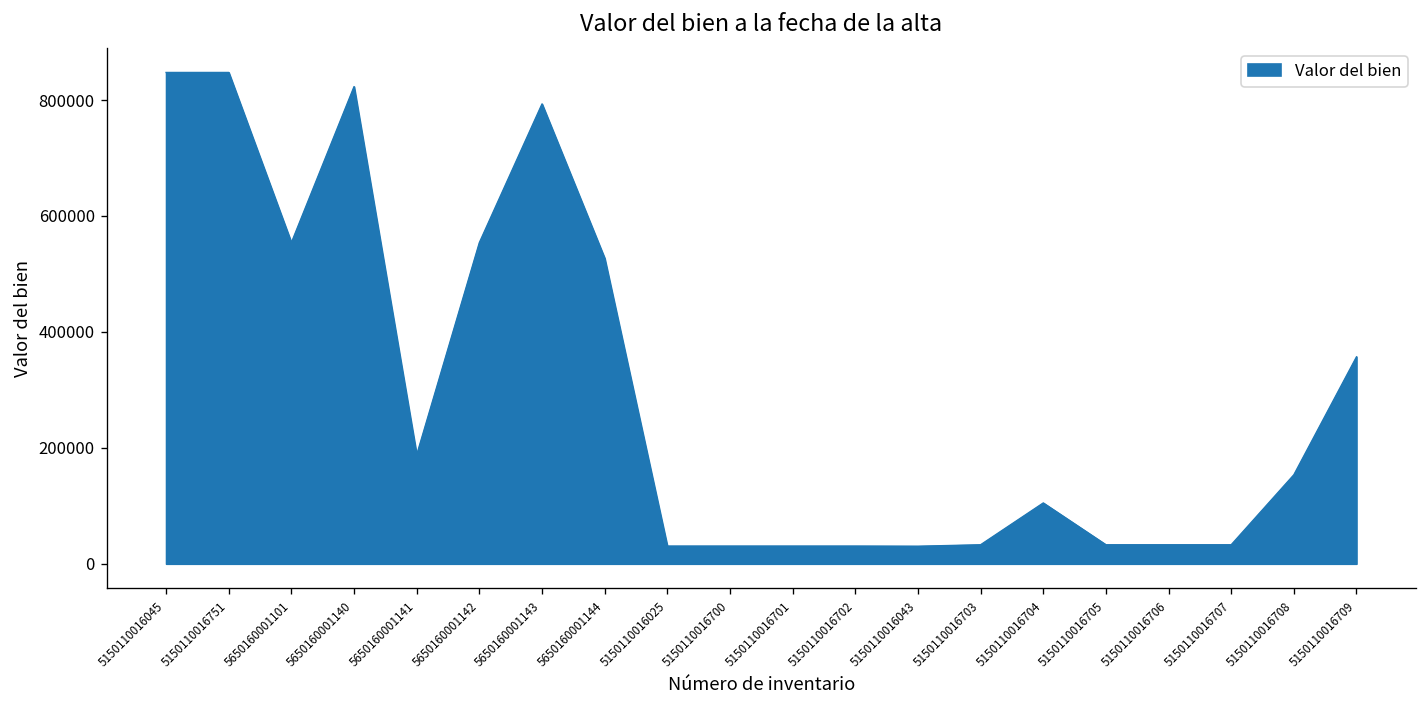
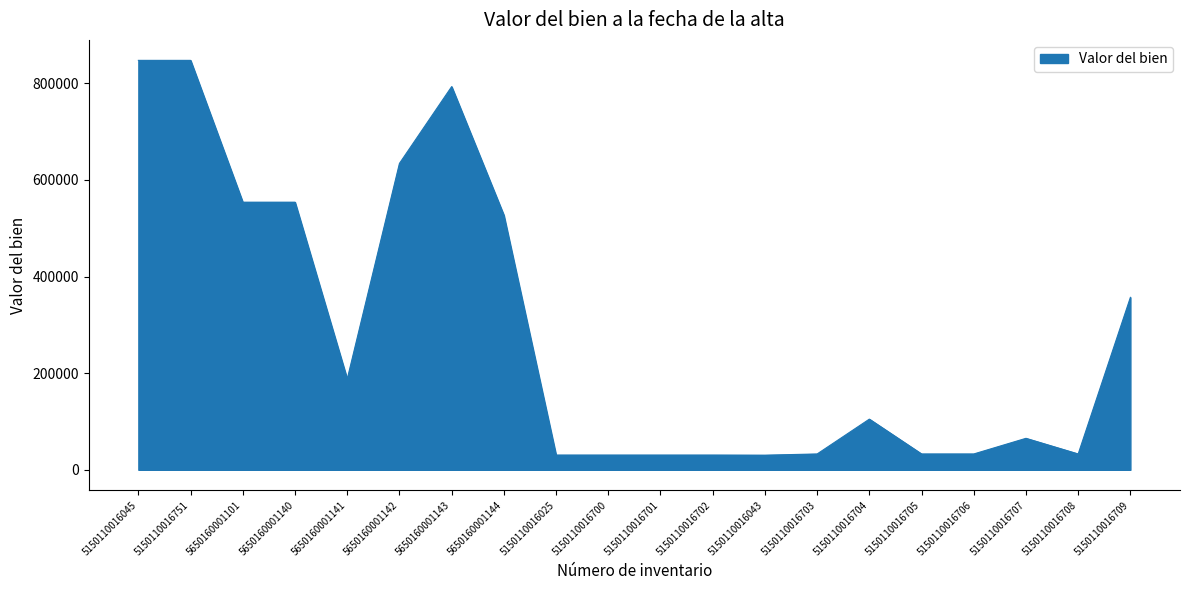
5650160001140: 820000 -> 550000
5650160001142: 550000 -> 630000
5150110016707: 30000 -> 70000
5150110016708: 150000 -> 30000
